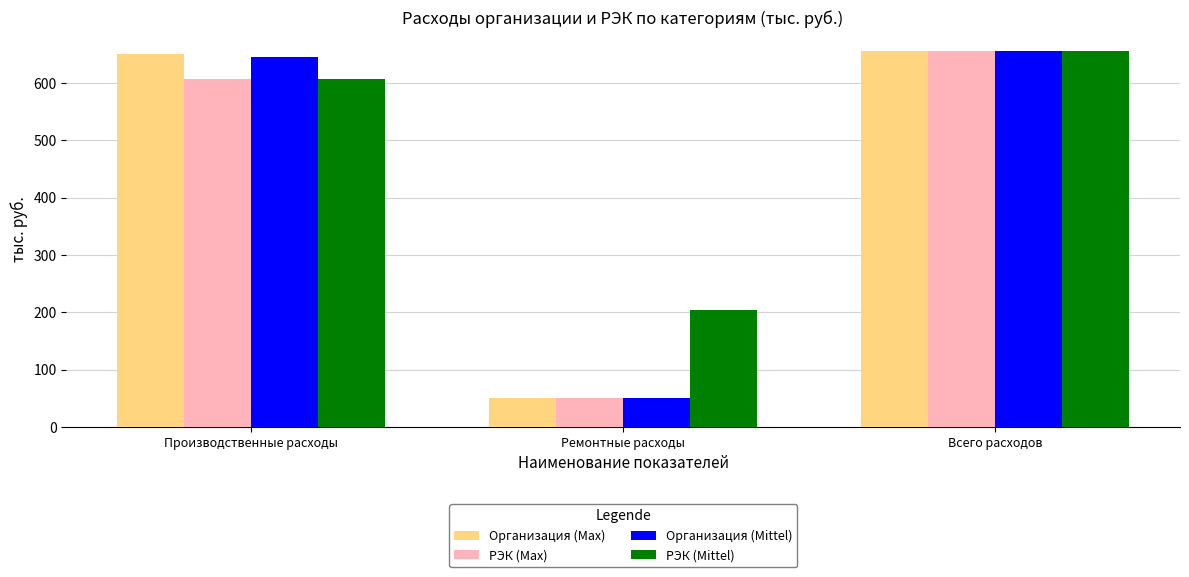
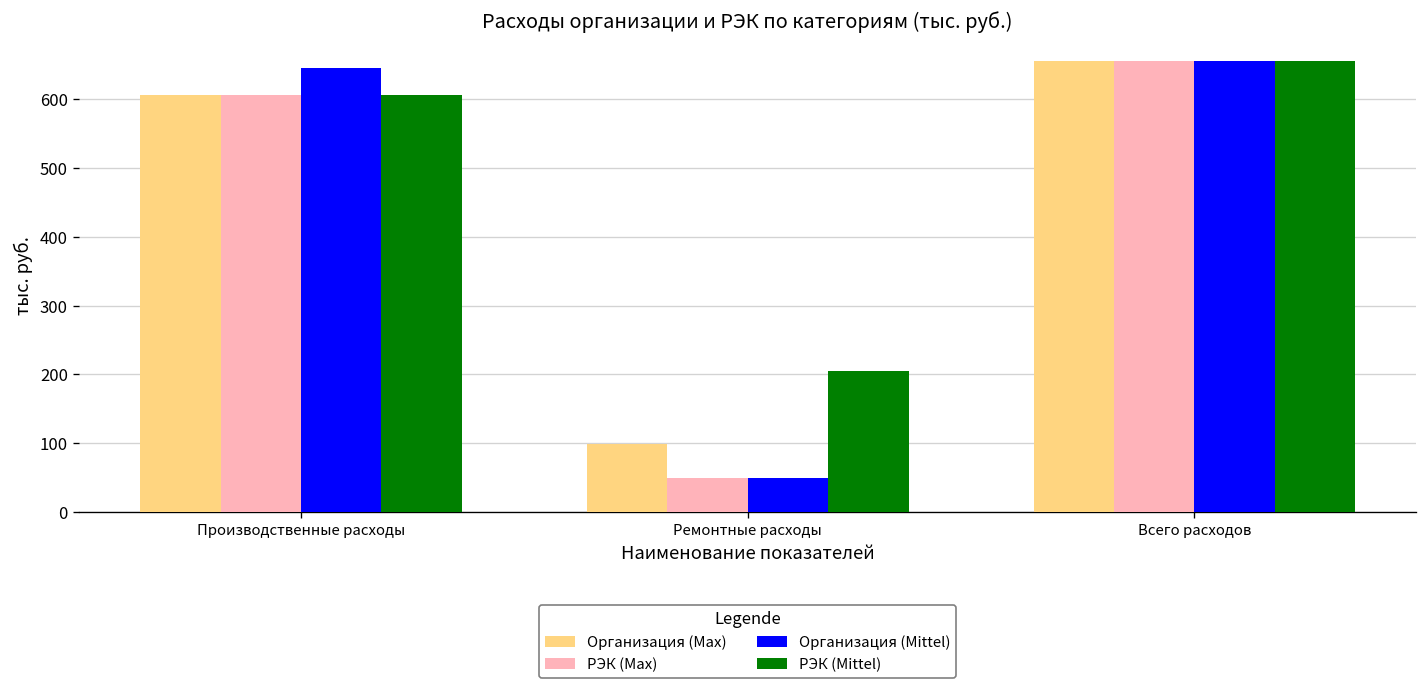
Организация (Max), Производственные расходы: 650 -> 610
Организация (Max), Ремонтные расходы: 50 -> 100
